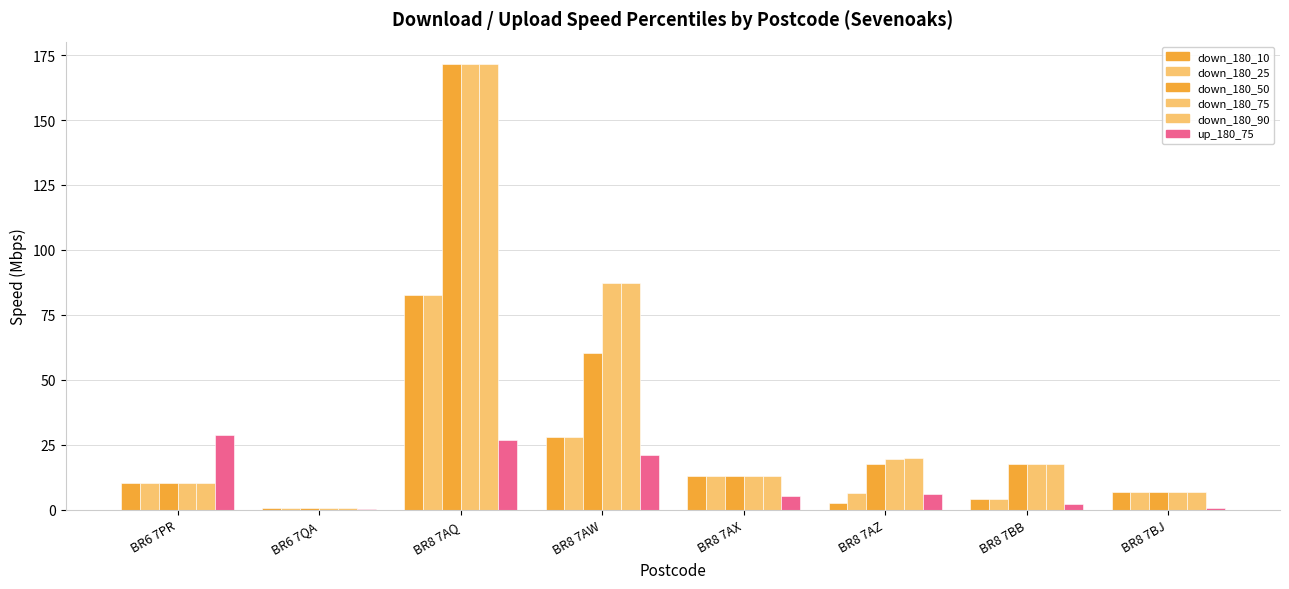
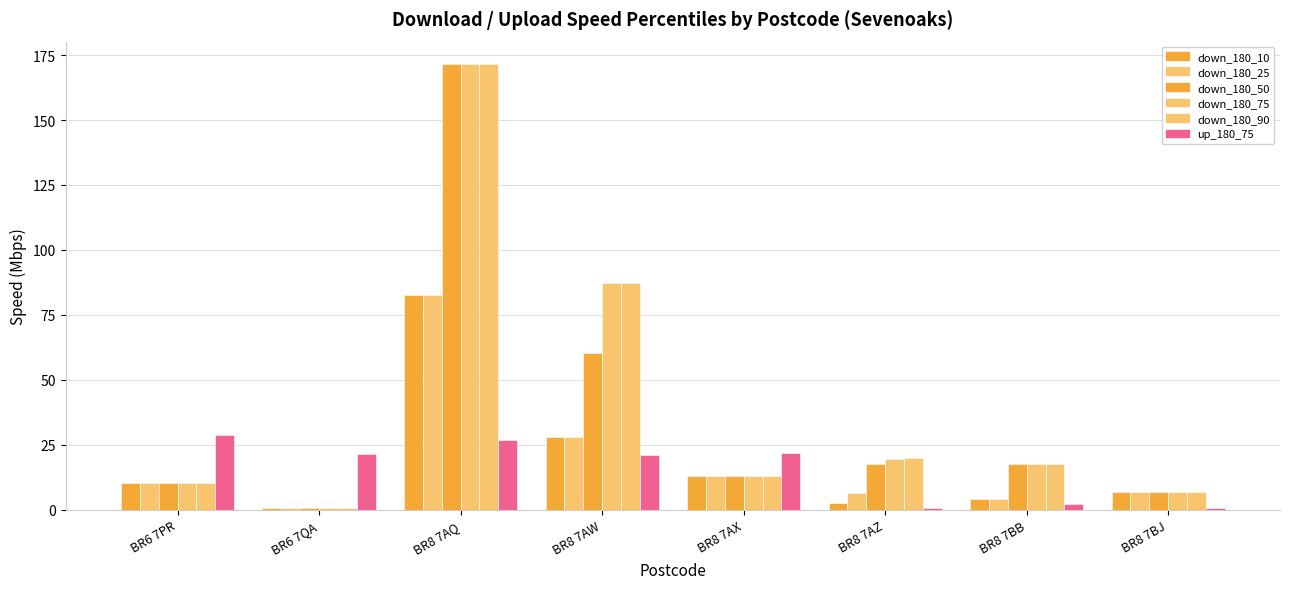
up_180_75, BR6 7QA: 0 -> 21
up_180_75, BR8 7AX: 5 -> 22
up_180_75, BR8 7AZ: 6 -> 1
